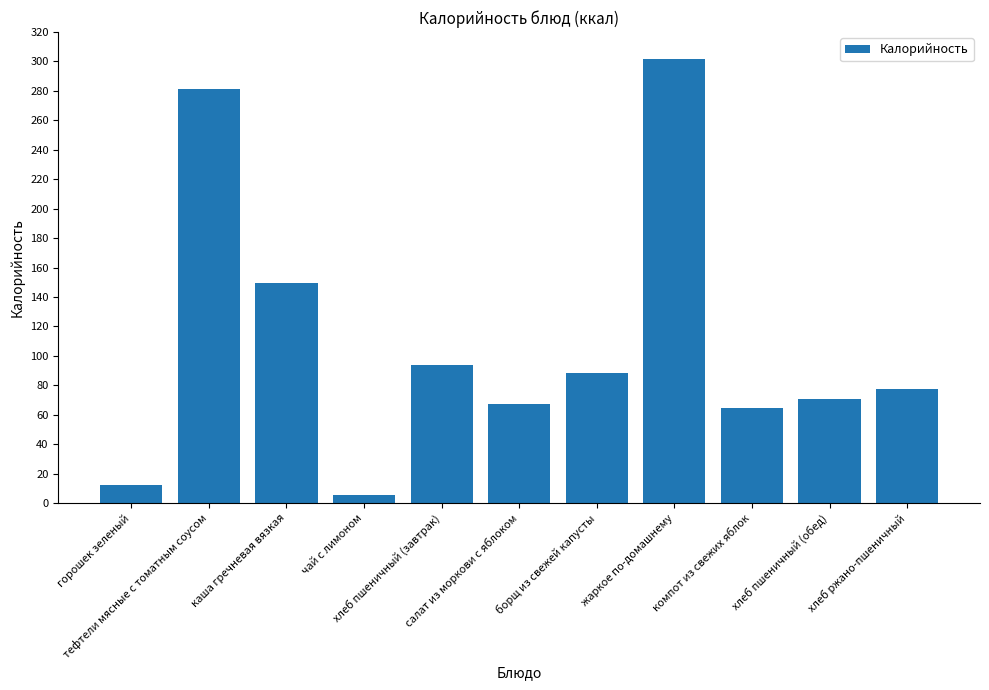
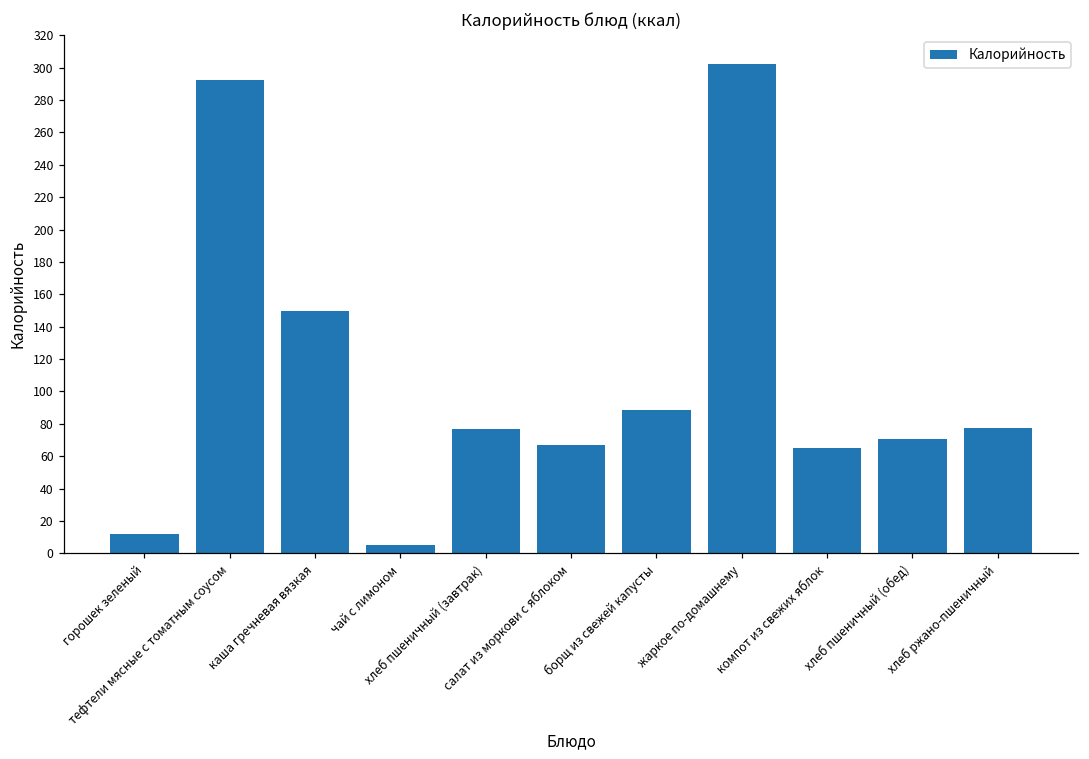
тефтели мясные с томатным соусом: 281 -> 293
хлеб пшеничный (завтрак): 94 -> 77
